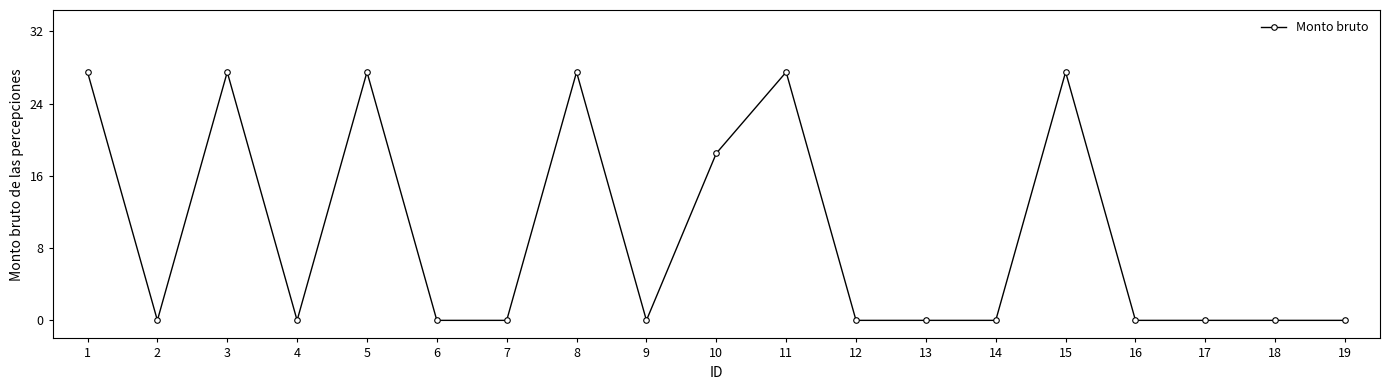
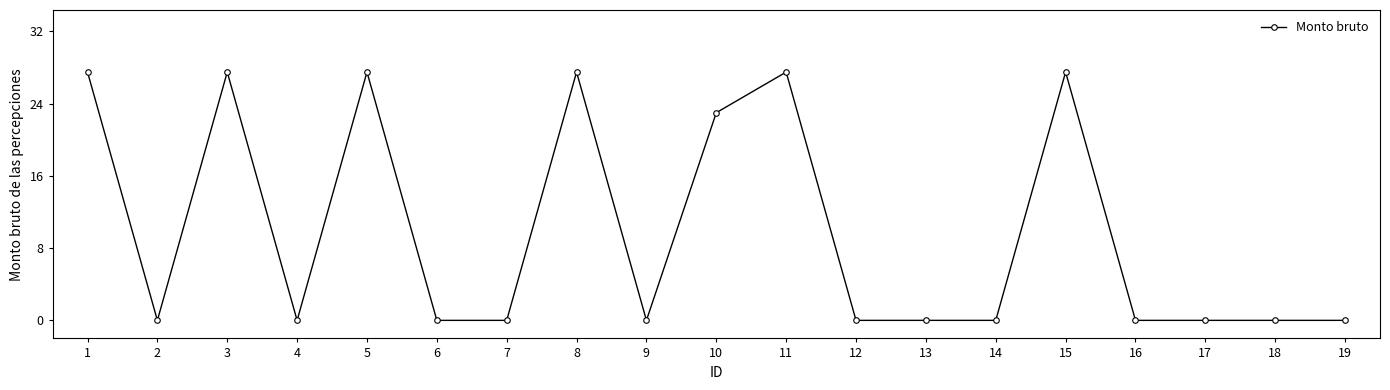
10: 19 -> 23
